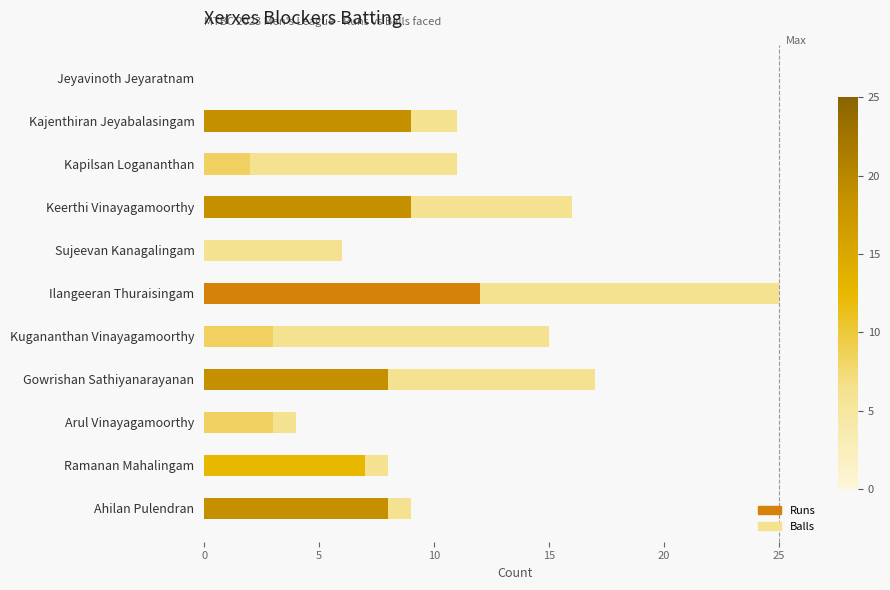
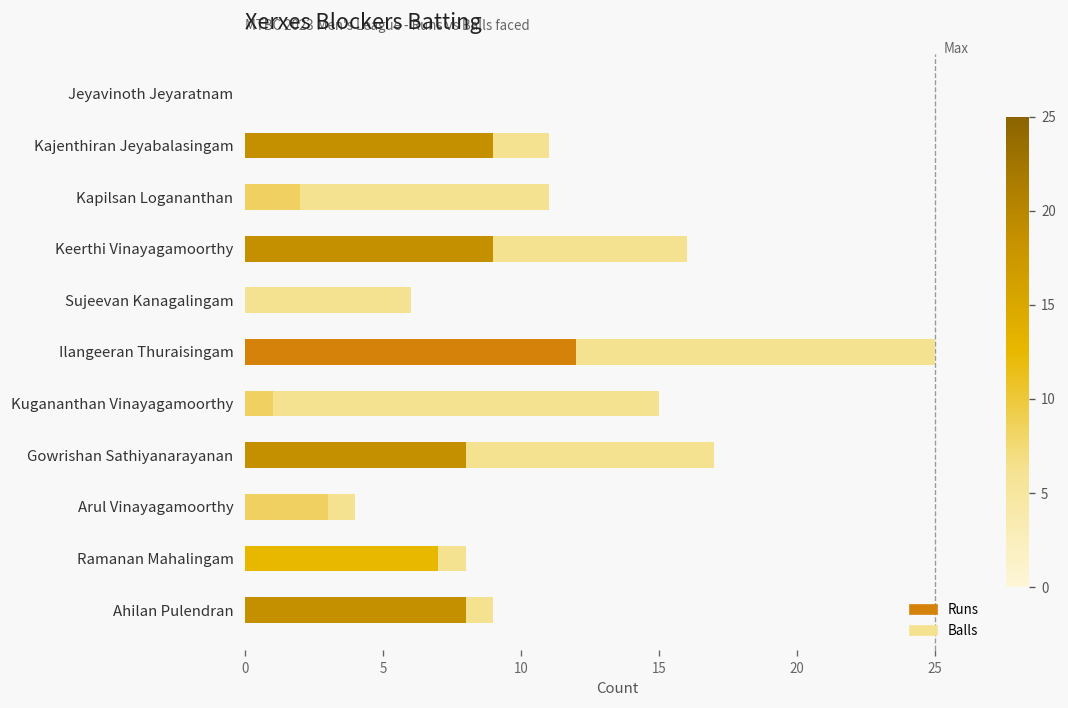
Runs, Kugananthan Vinayagamoorthy: 3 -> 1
